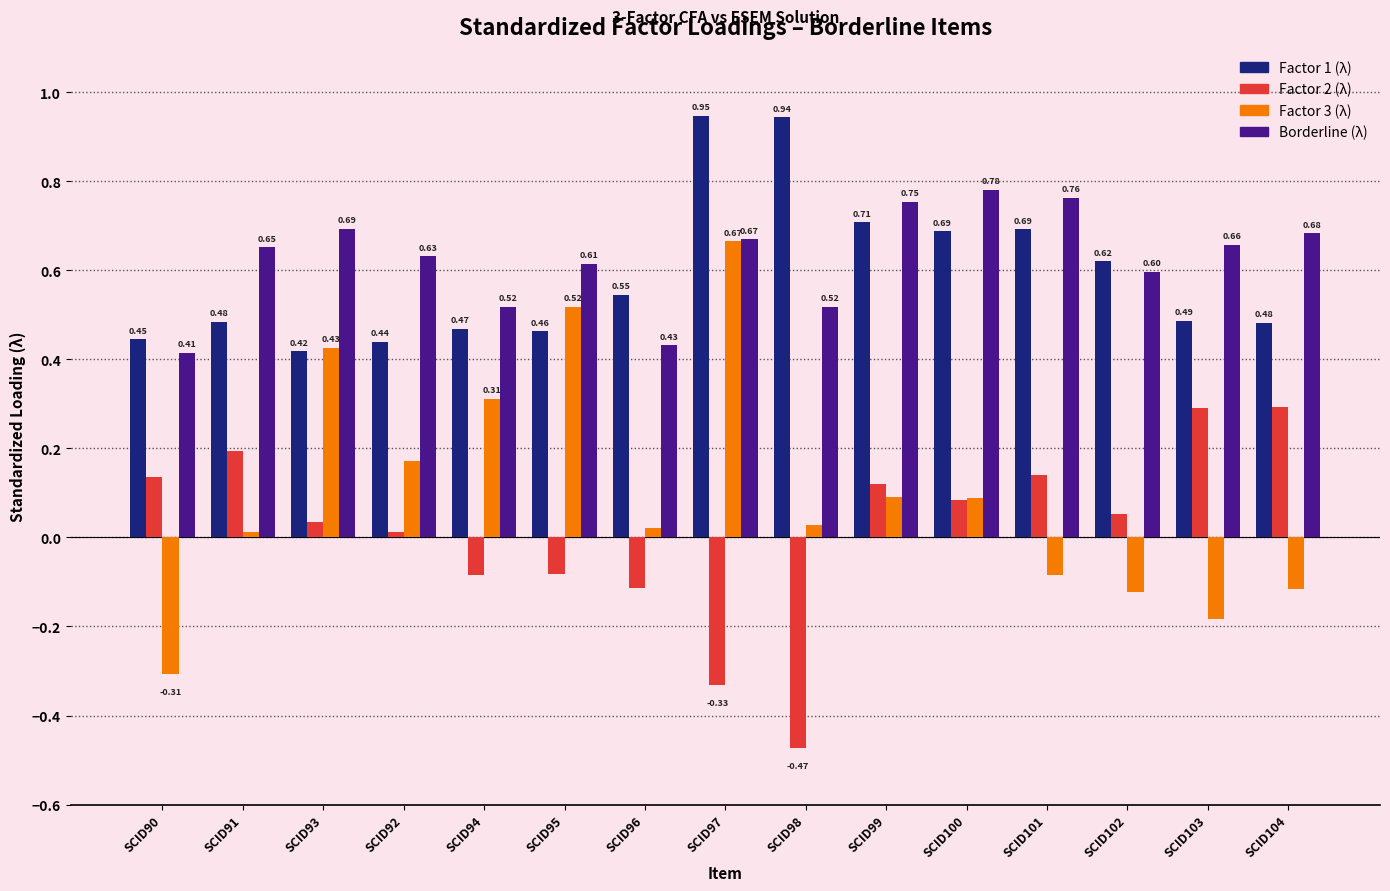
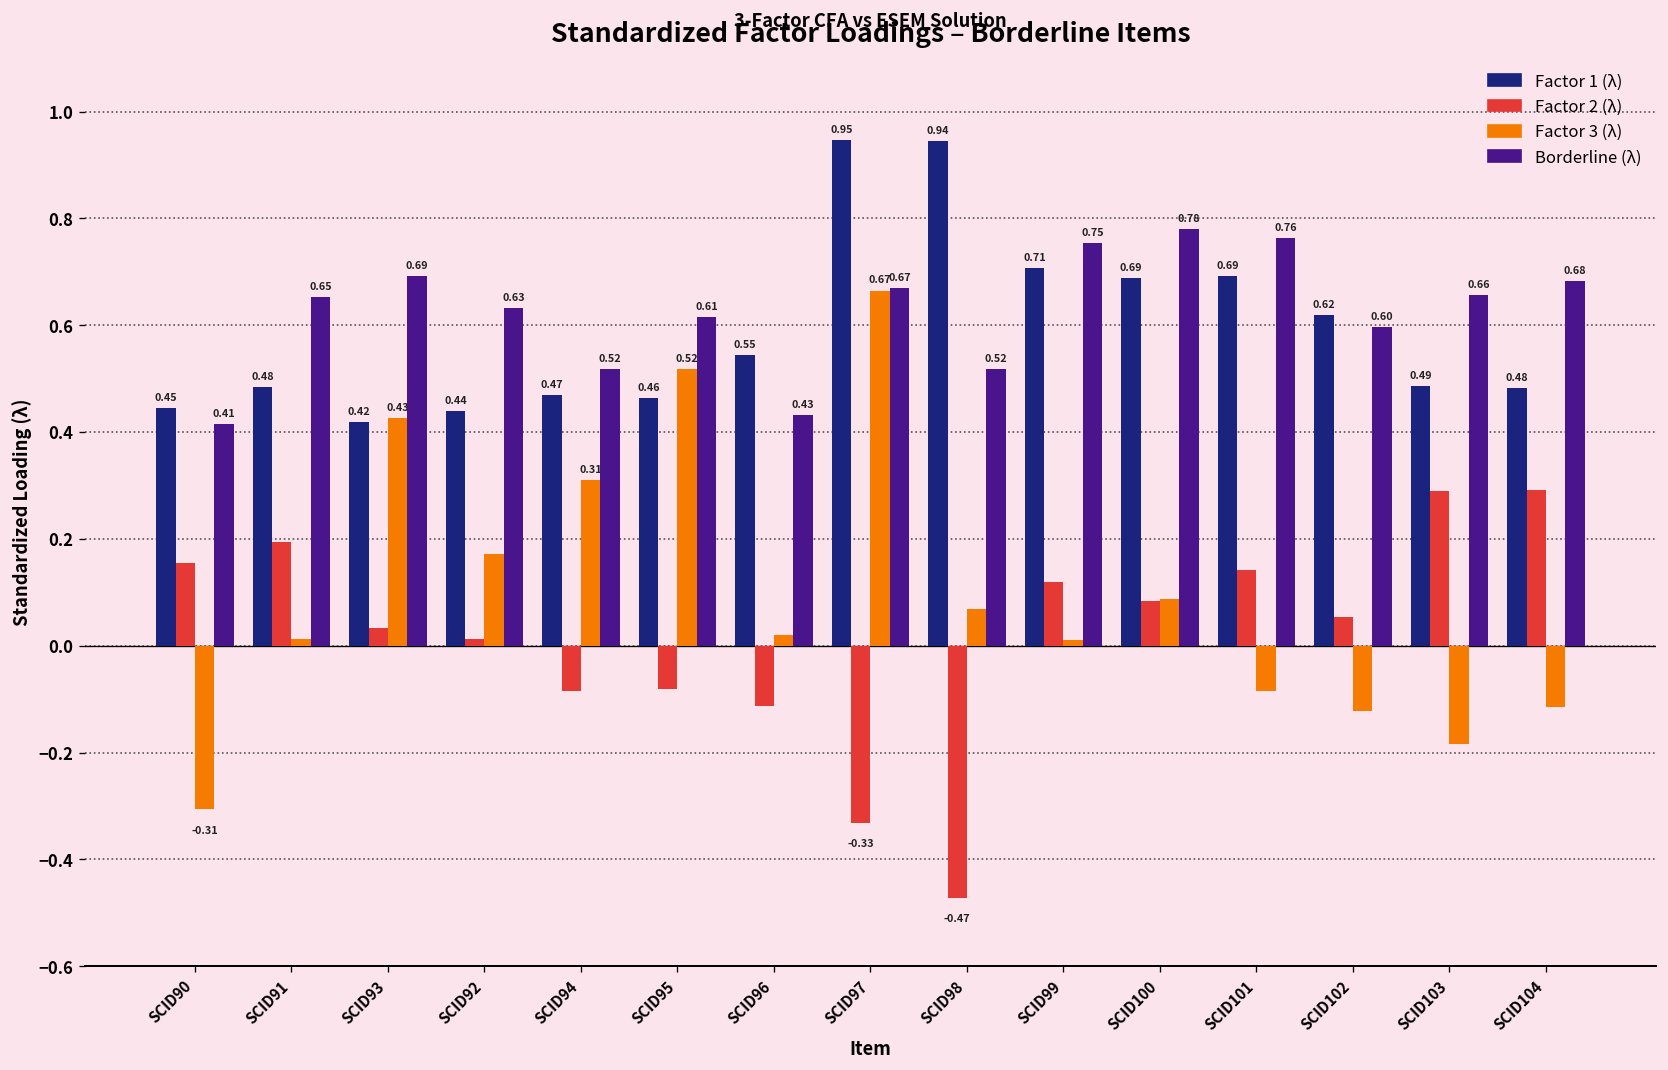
Factor 2 (λ), SCID90: 0.14 -> 0.16
Factor 3 (λ), SCID98: 0.03 -> 0.07
Factor 3 (λ), SCID99: 0.09 -> 0.01
